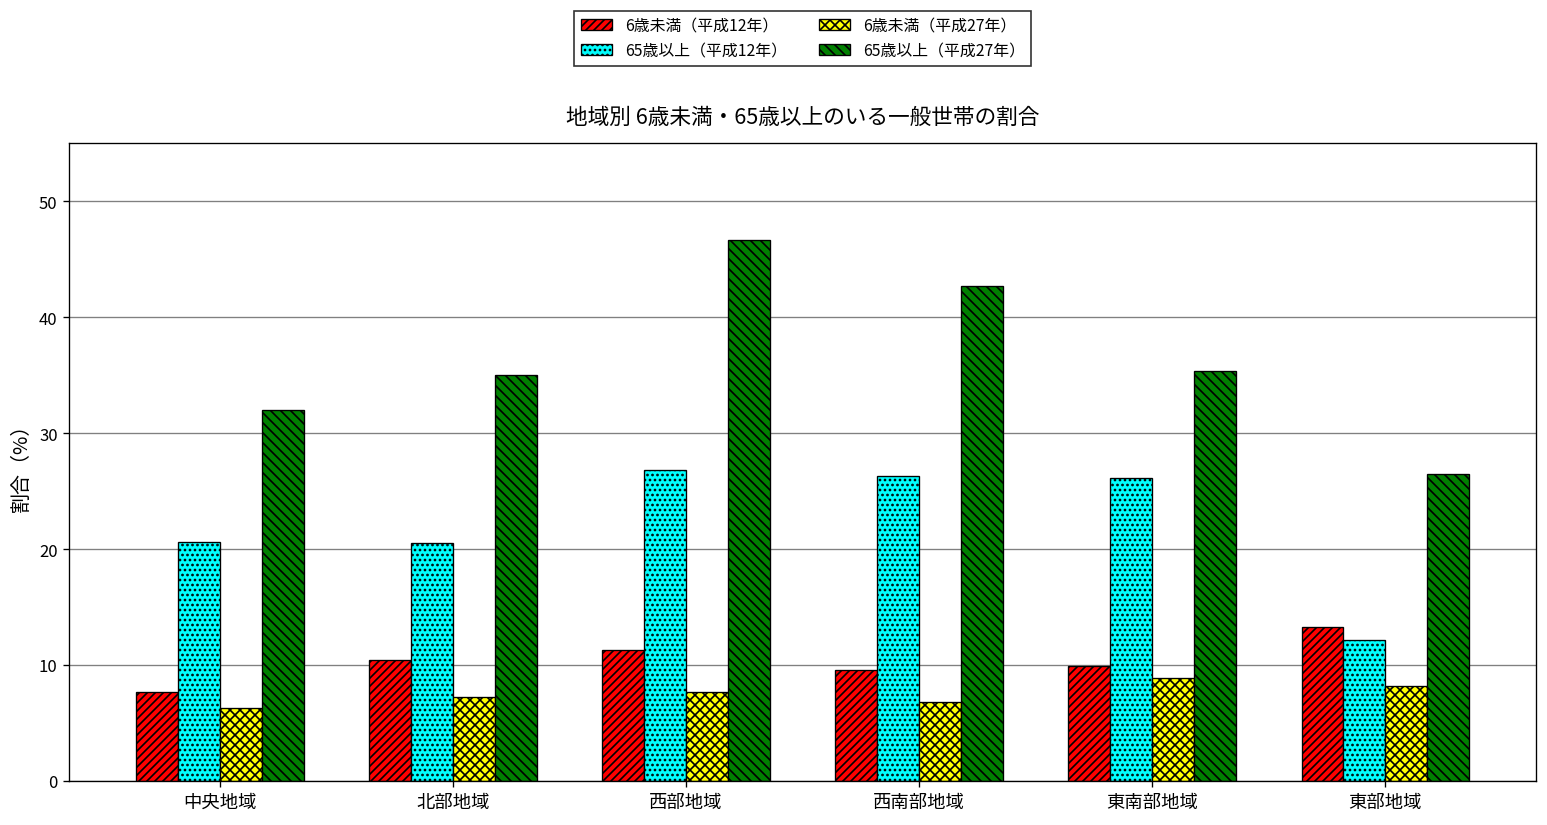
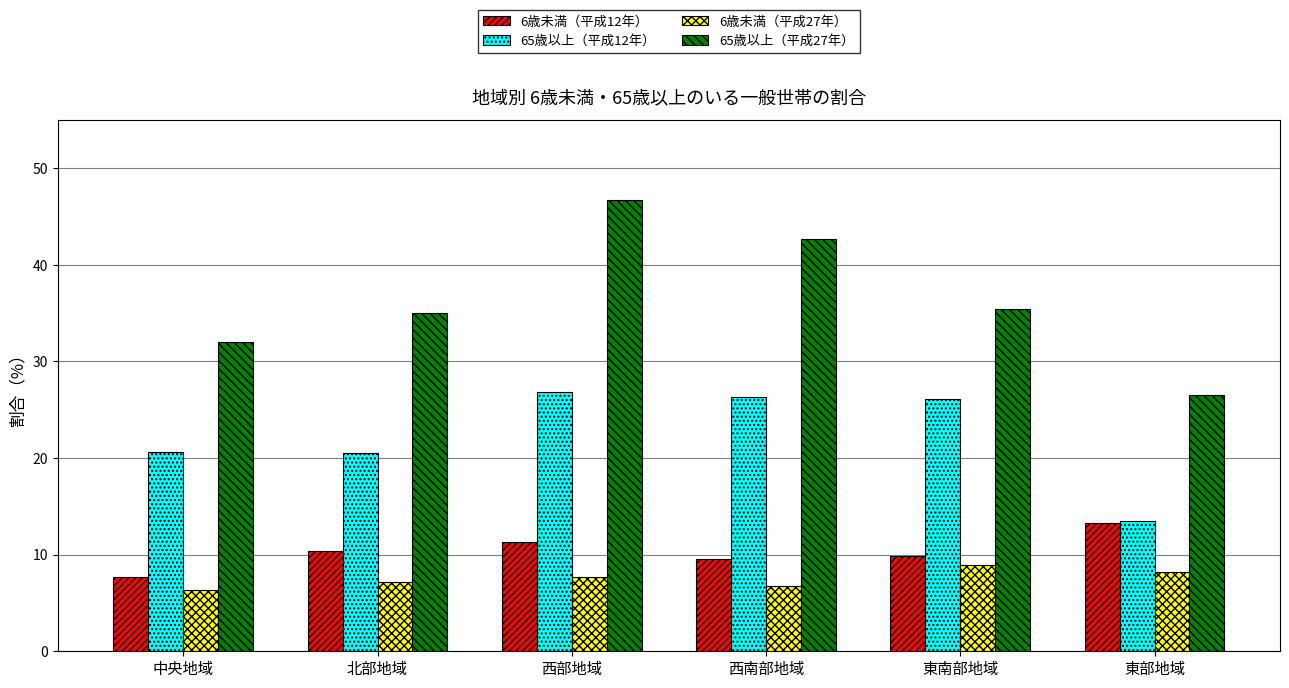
65歳以上（平成12年）, 東部地域: 12 -> 14
